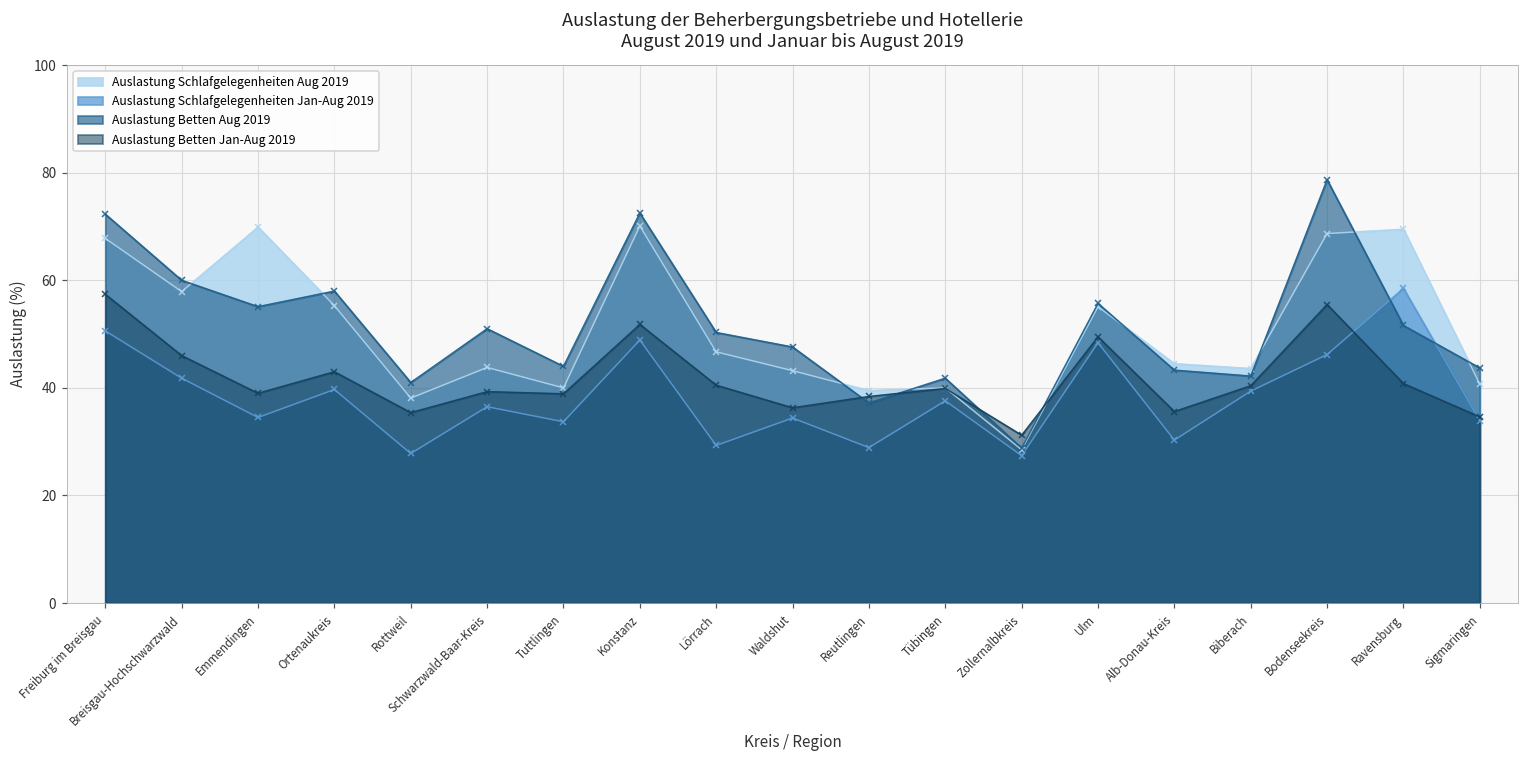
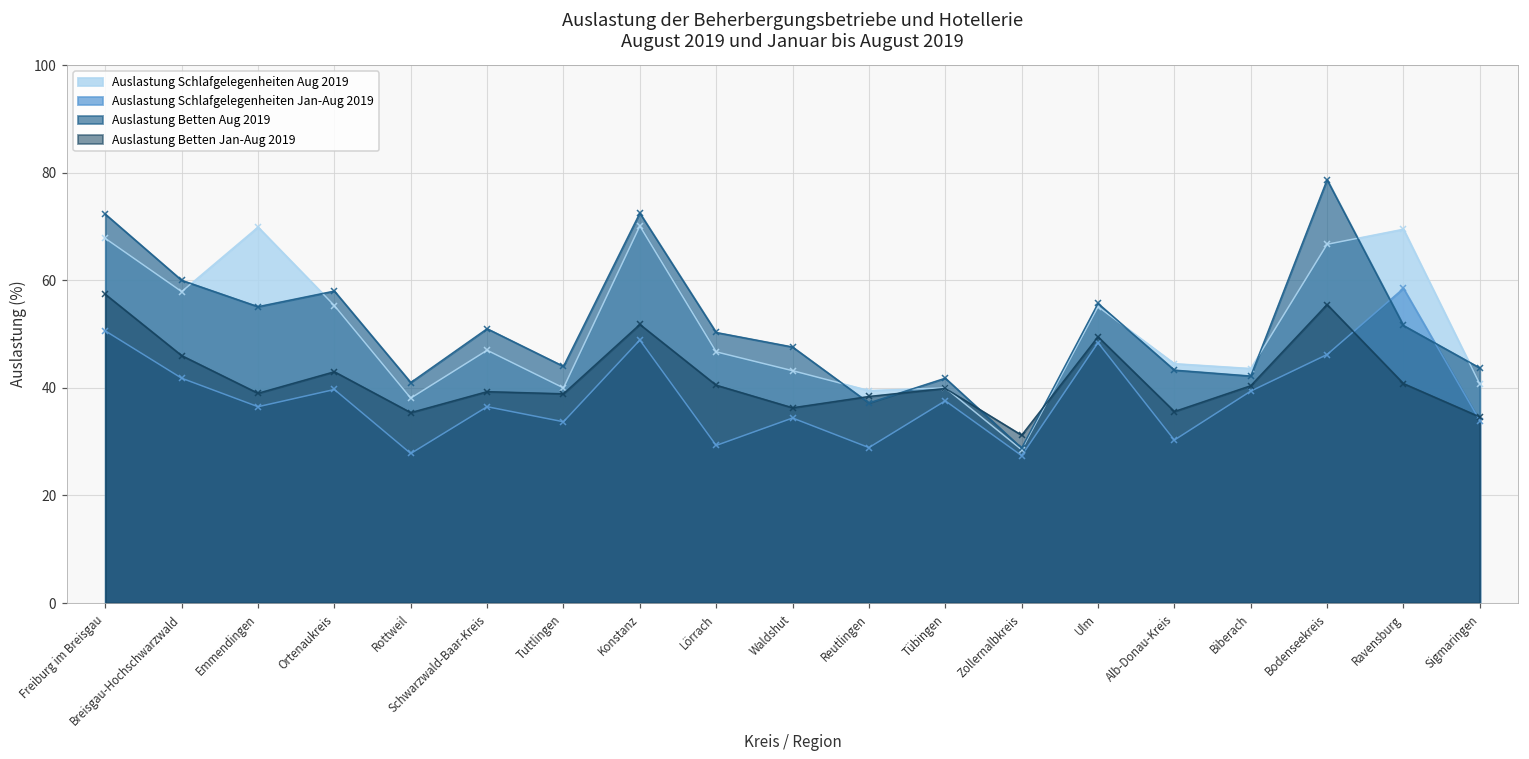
Auslastung Schlafgelegenheiten Jan-Aug 2019, Emmendingen: 35 -> 37
Auslastung Schlafgelegenheiten Aug 2019, Schwarzwald-Baar-Kreis: 44 -> 47
Auslastung Schlafgelegenheiten Aug 2019, Bodenseekreis: 69 -> 67
